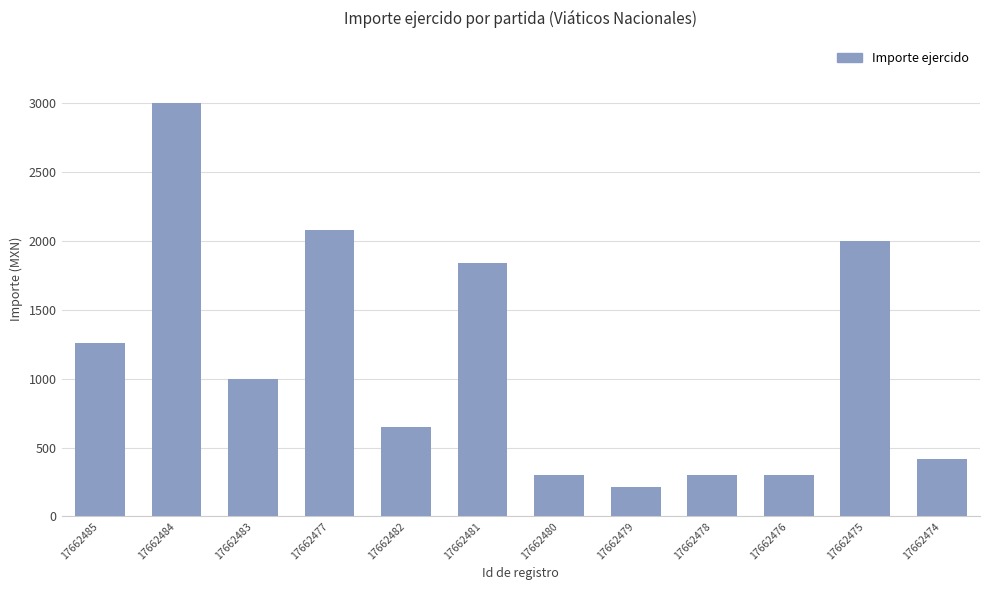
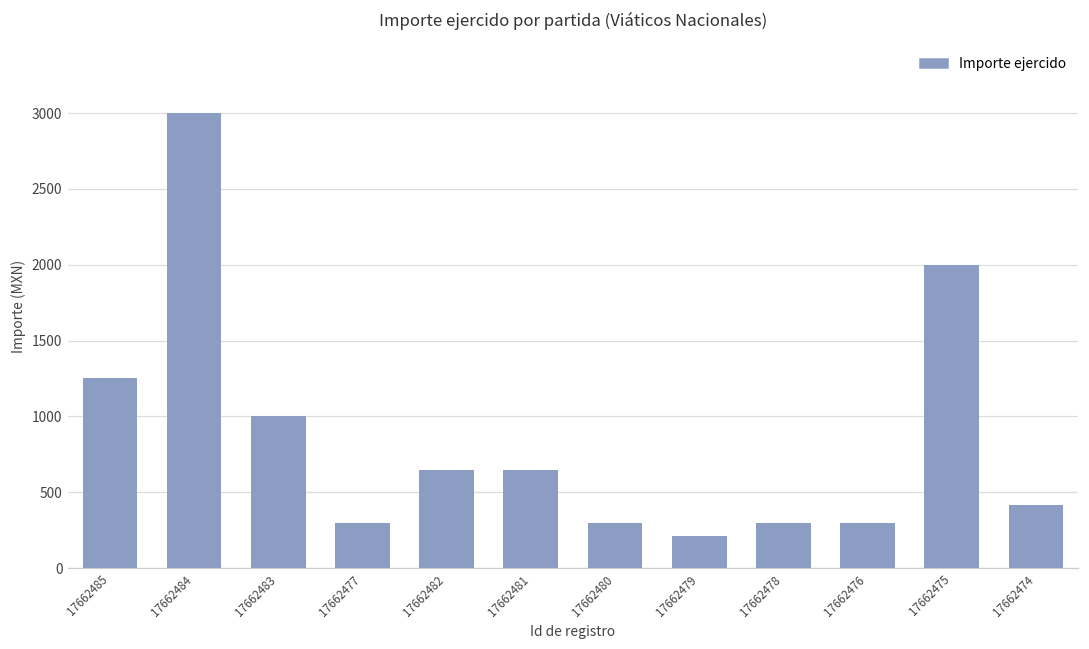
17662477: 2080 -> 300
17662481: 1840 -> 650
